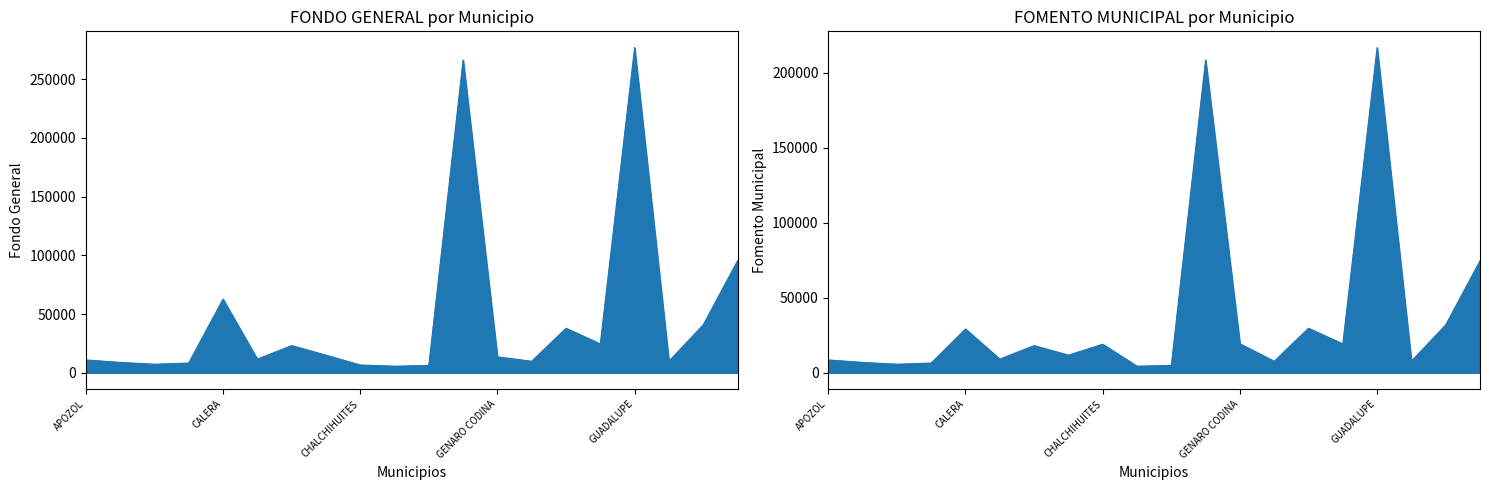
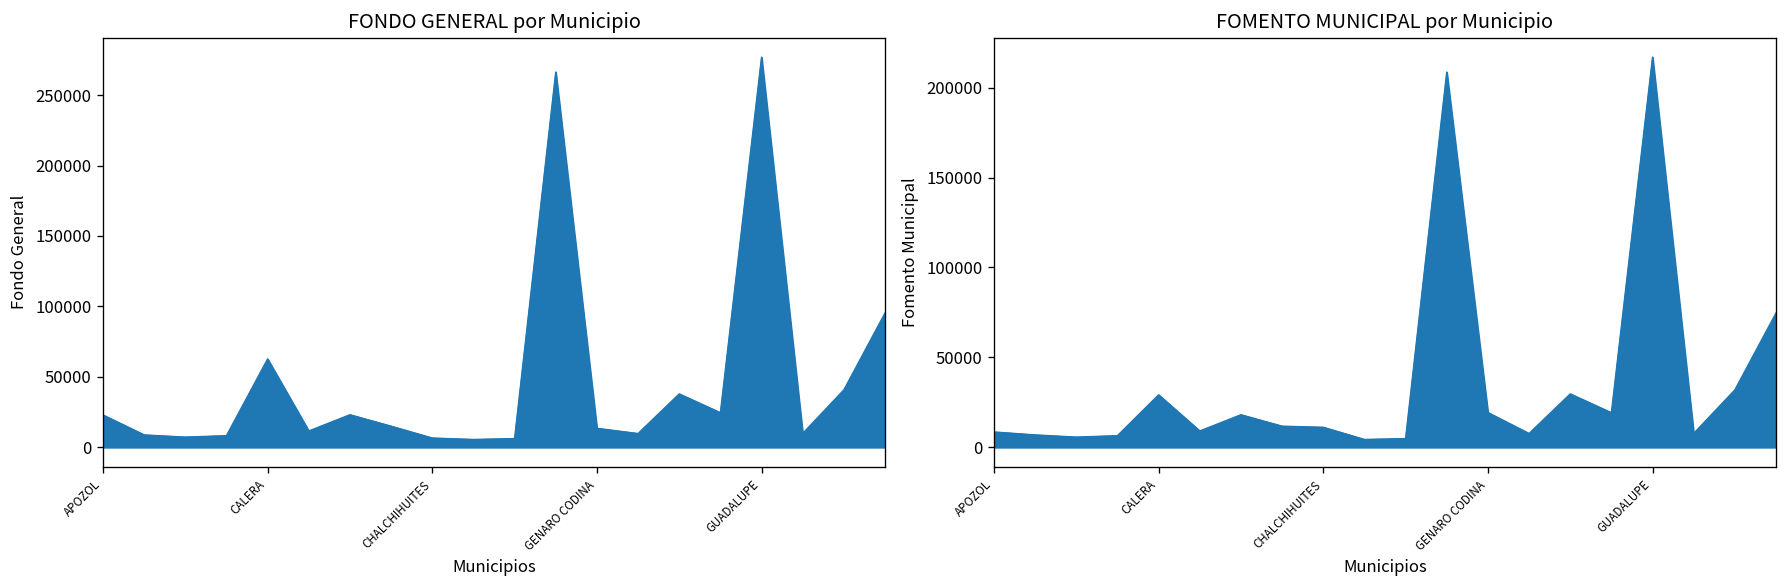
FONDO GENERAL por Municipio, APOZOL: 11000 -> 23000
FOMENTO MUNICIPAL por Municipio, CHALCHIHUITES: 19000 -> 11000
